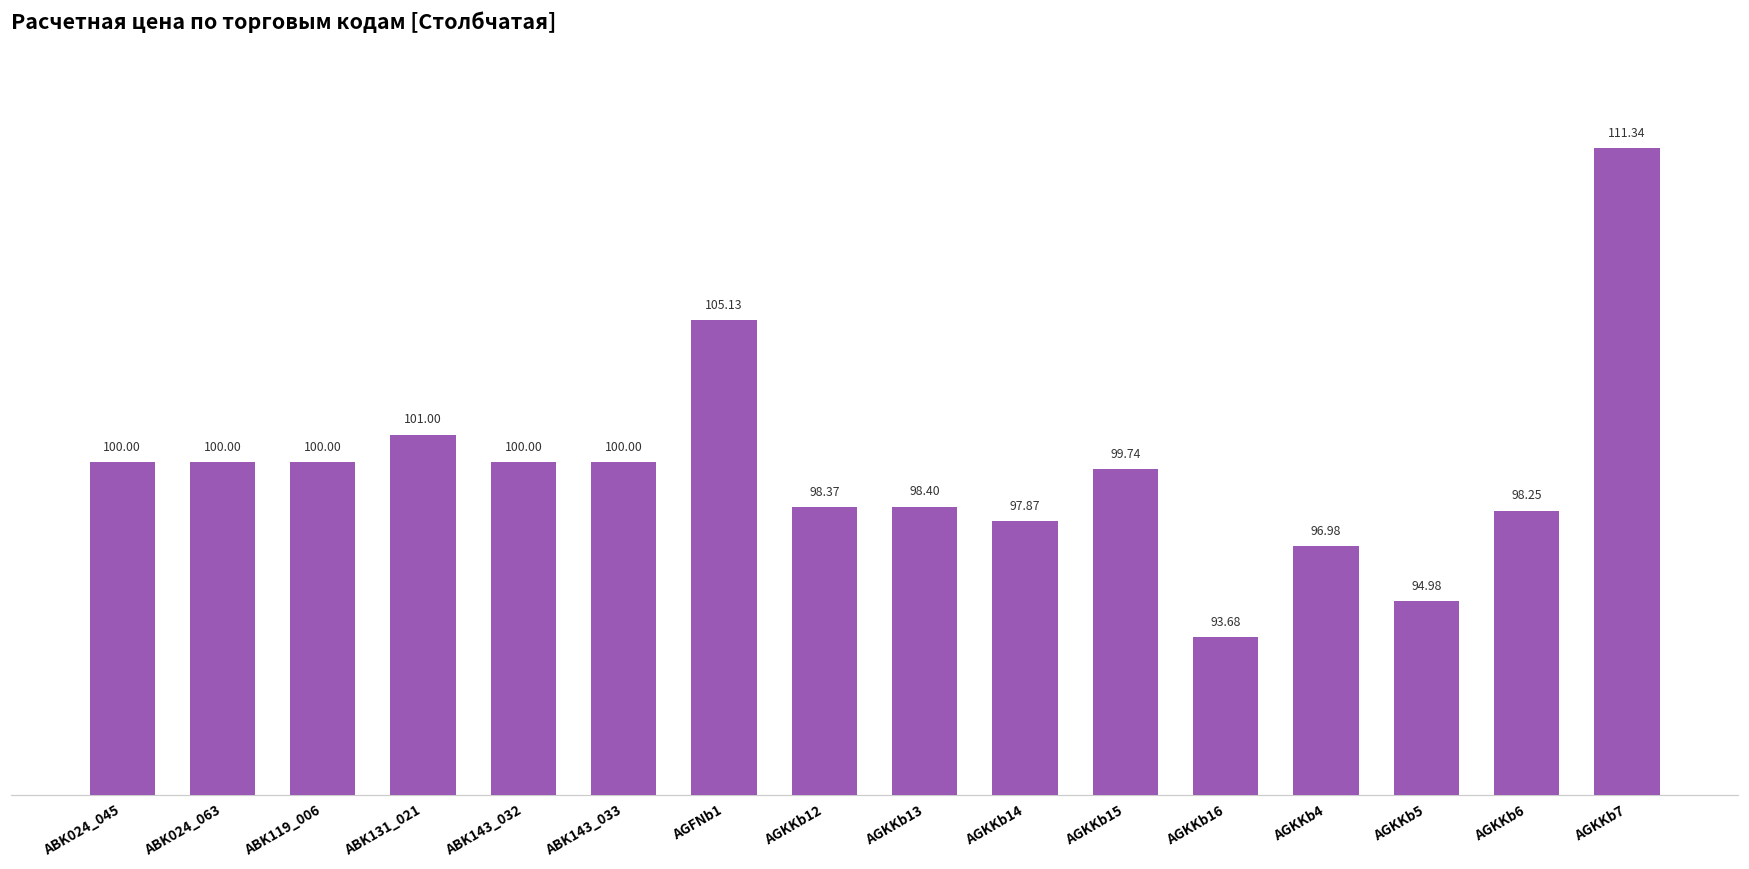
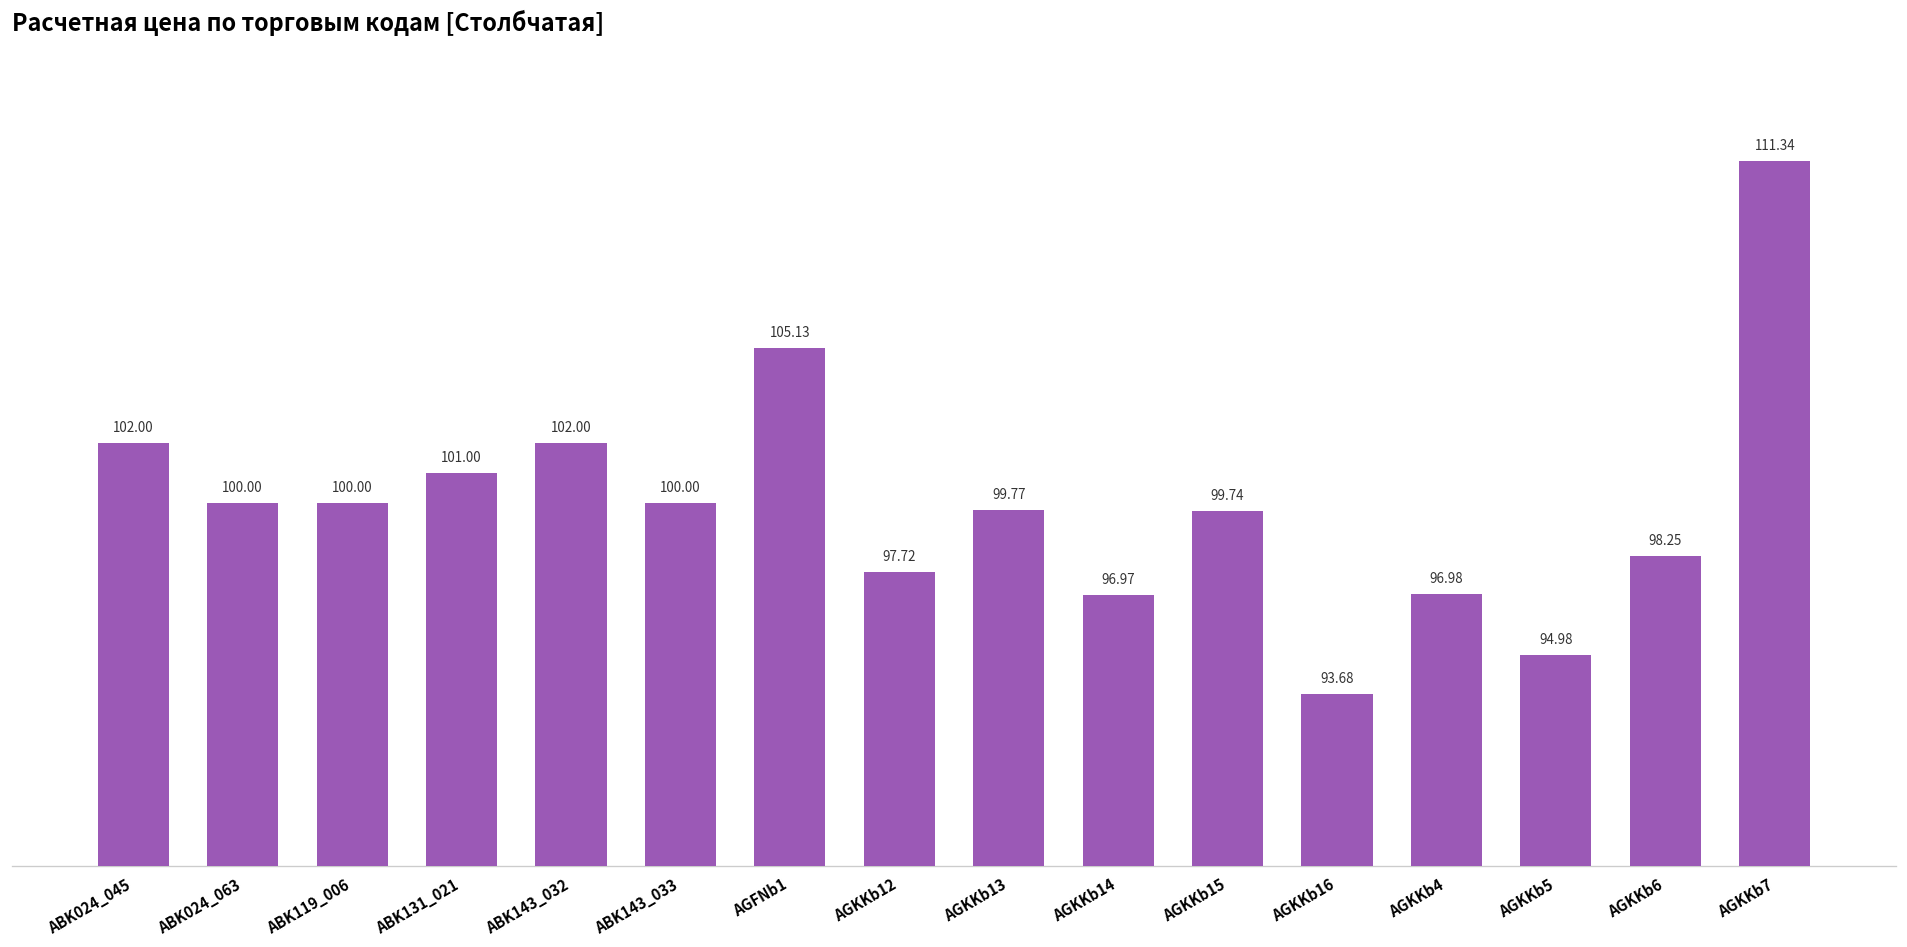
ABK024_045: 100.00 -> 102.00
ABK143_032: 100.00 -> 102.00
AGKKb12: 98.37 -> 97.72
AGKKb13: 98.40 -> 99.77
AGKKb14: 97.87 -> 96.97
